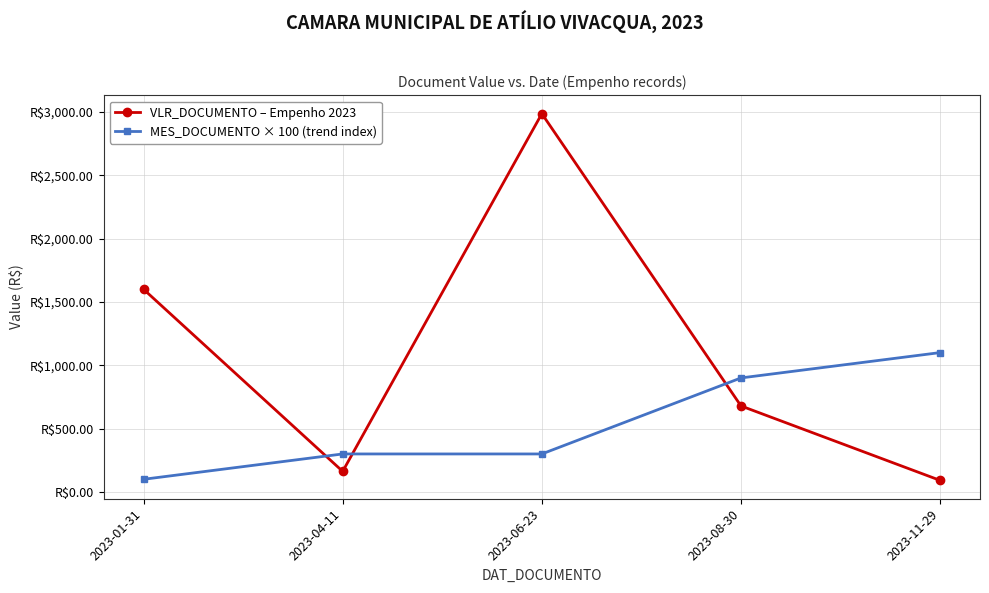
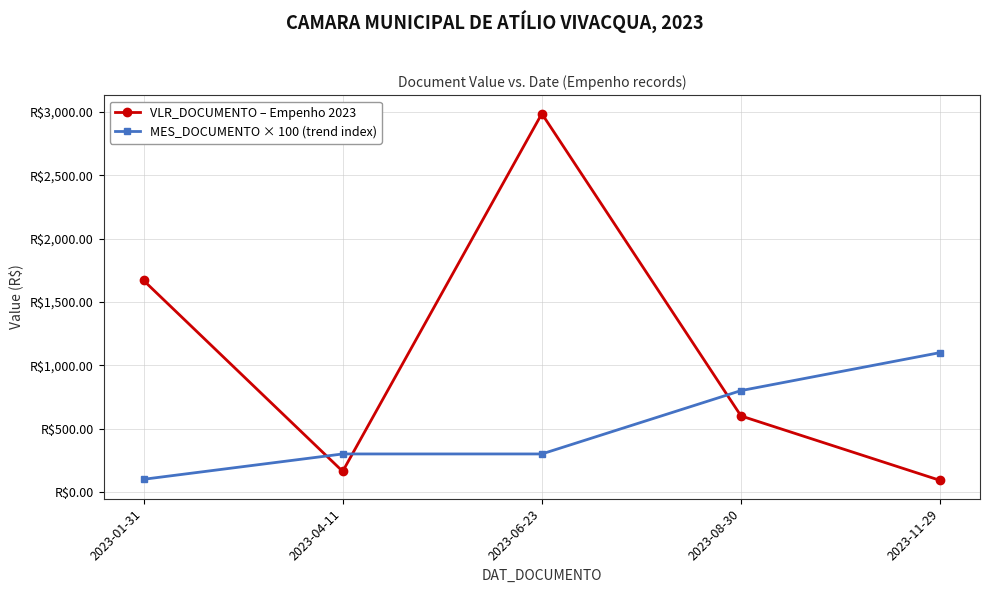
VLR_DOCUMENTO – Empenho 2023, 2023-01-31: R$1,600 -> R$1,670
VLR_DOCUMENTO – Empenho 2023, 2023-08-30: R$680 -> R$600
MES_DOCUMENTO × 100 (trend index), 2023-08-30: R$900 -> R$800
